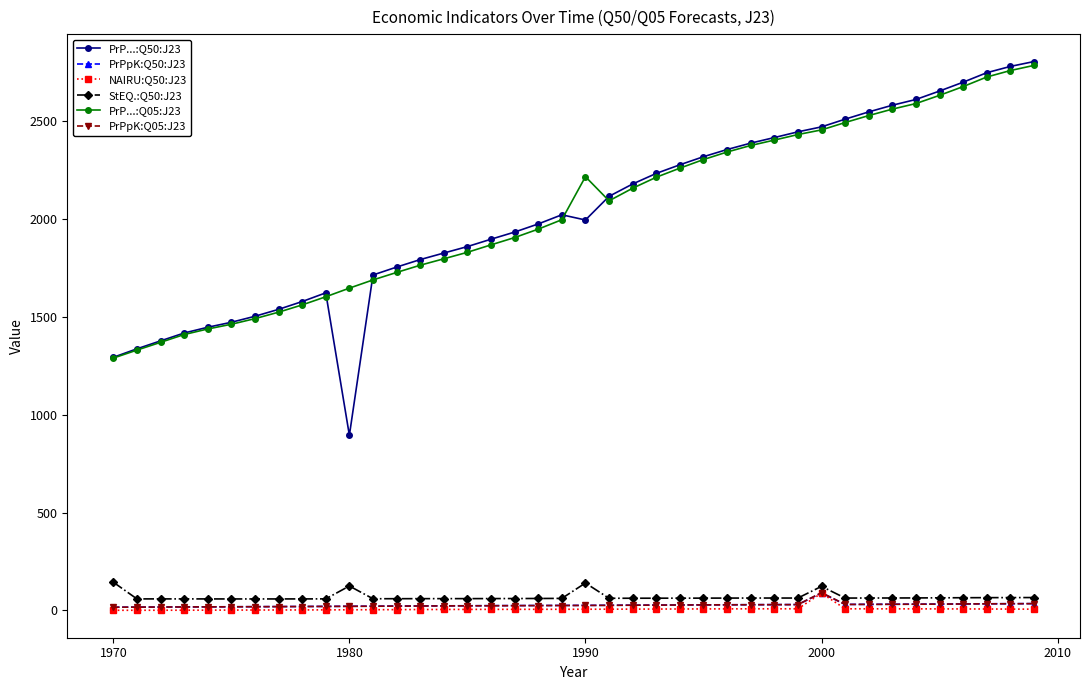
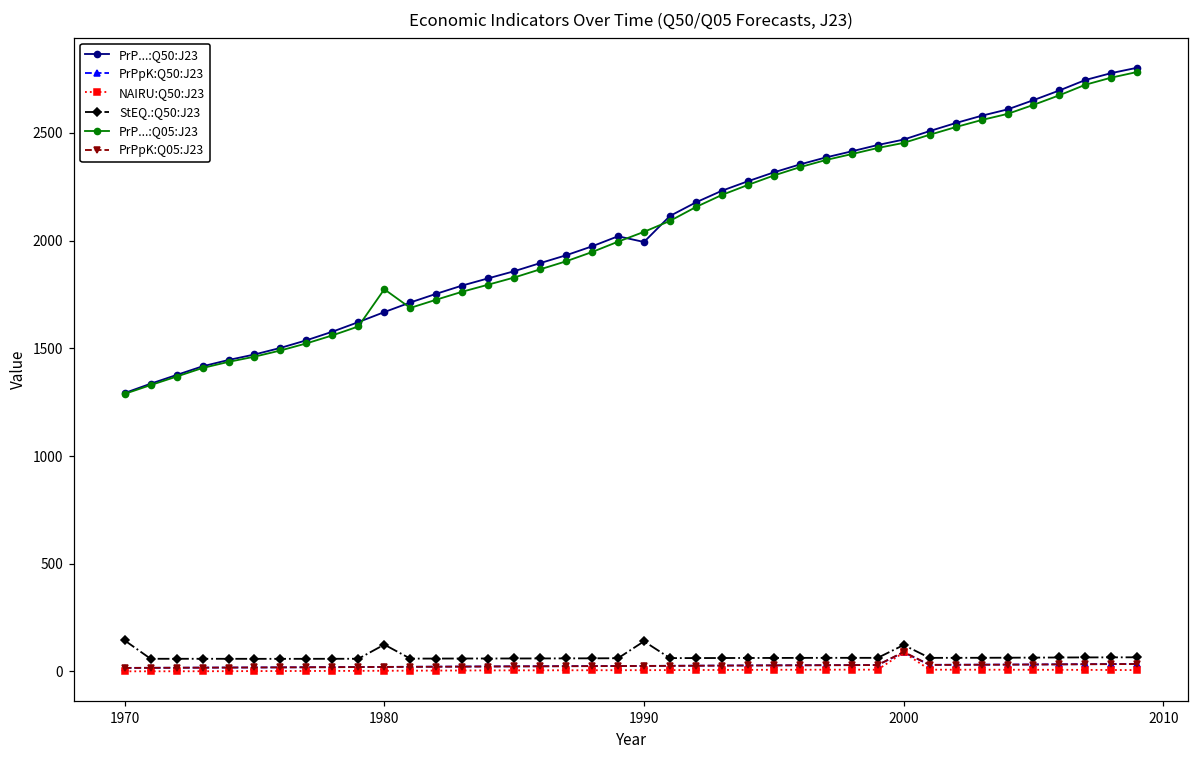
PrP...:Q50:J23, 1980: 890 -> 1670
PrP...:Q05:J23, 1980: 1650 -> 1770
PrP...:Q05:J23, 1990: 2210 -> 2040
